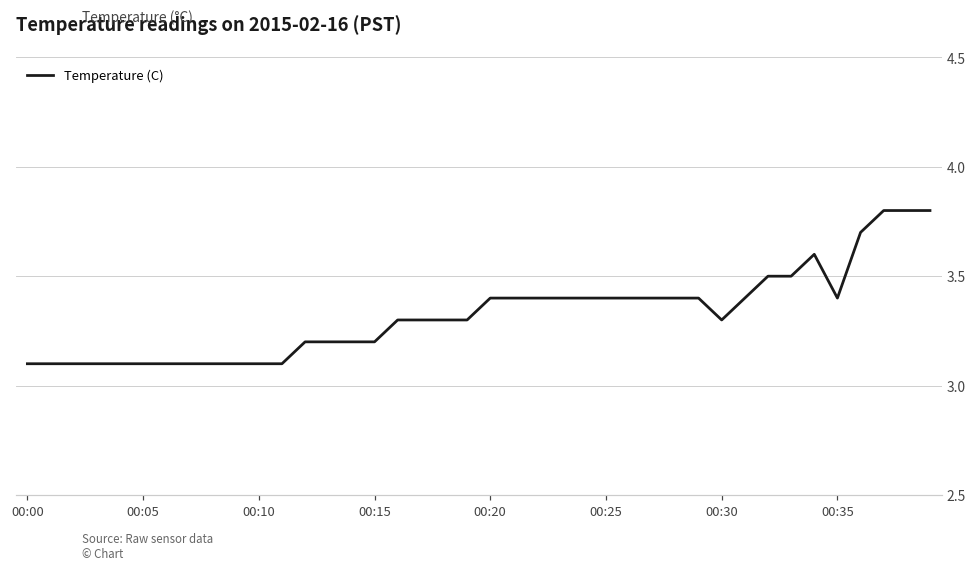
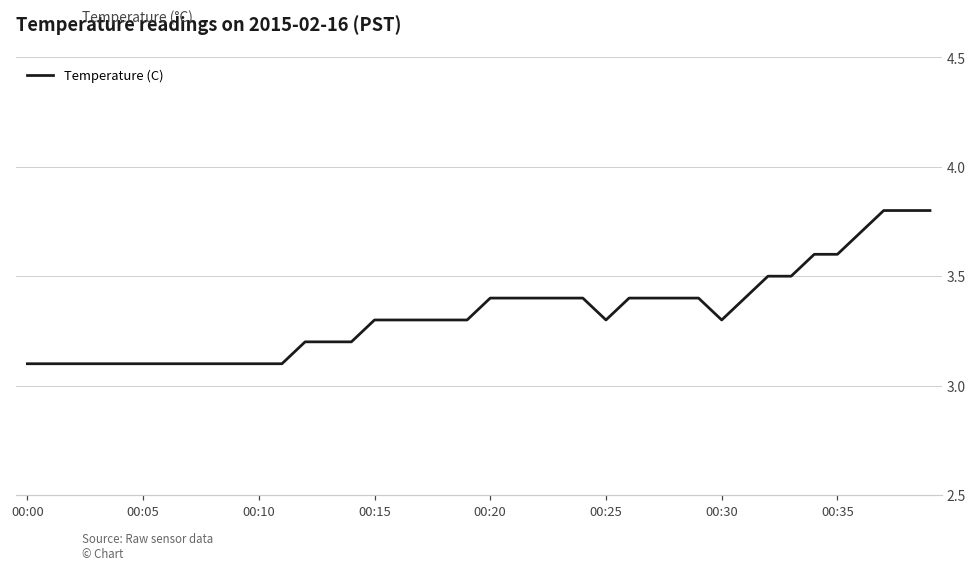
00:15: 3.2 -> 3.3
00:25: 3.4 -> 3.3
00:35: 3.4 -> 3.6
